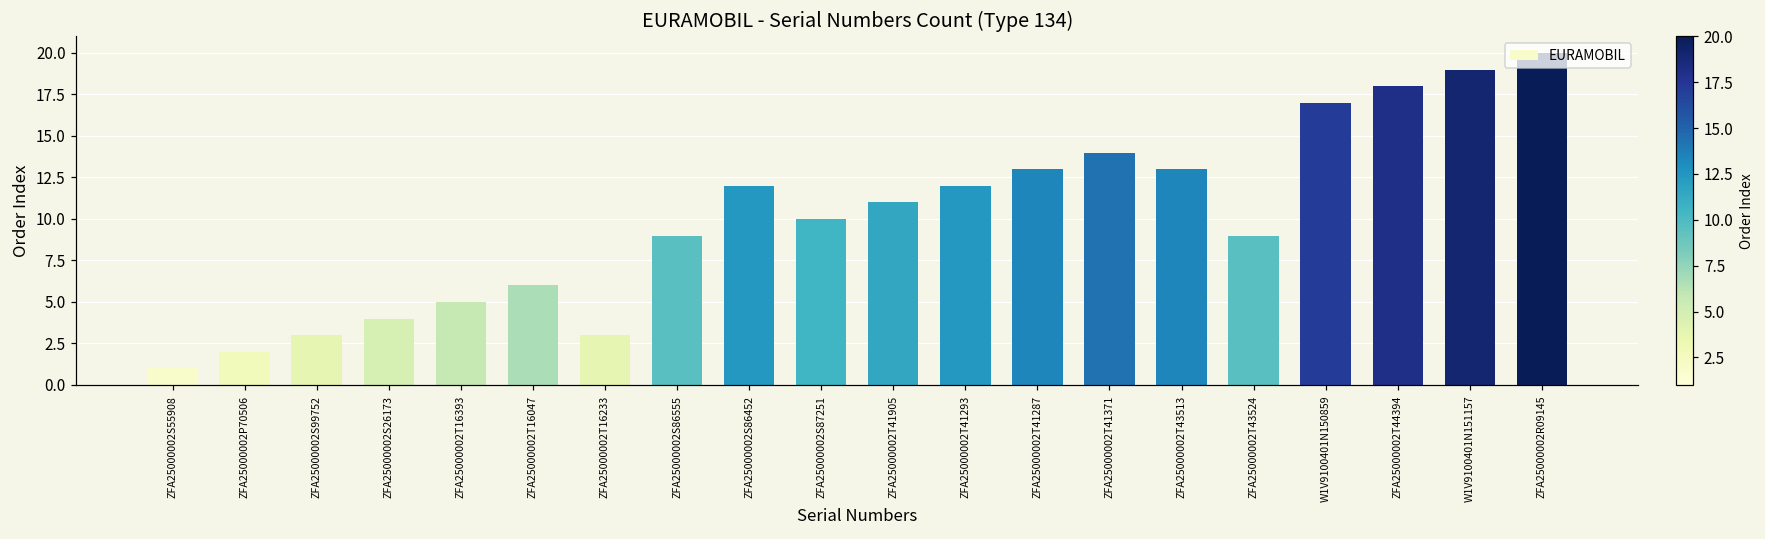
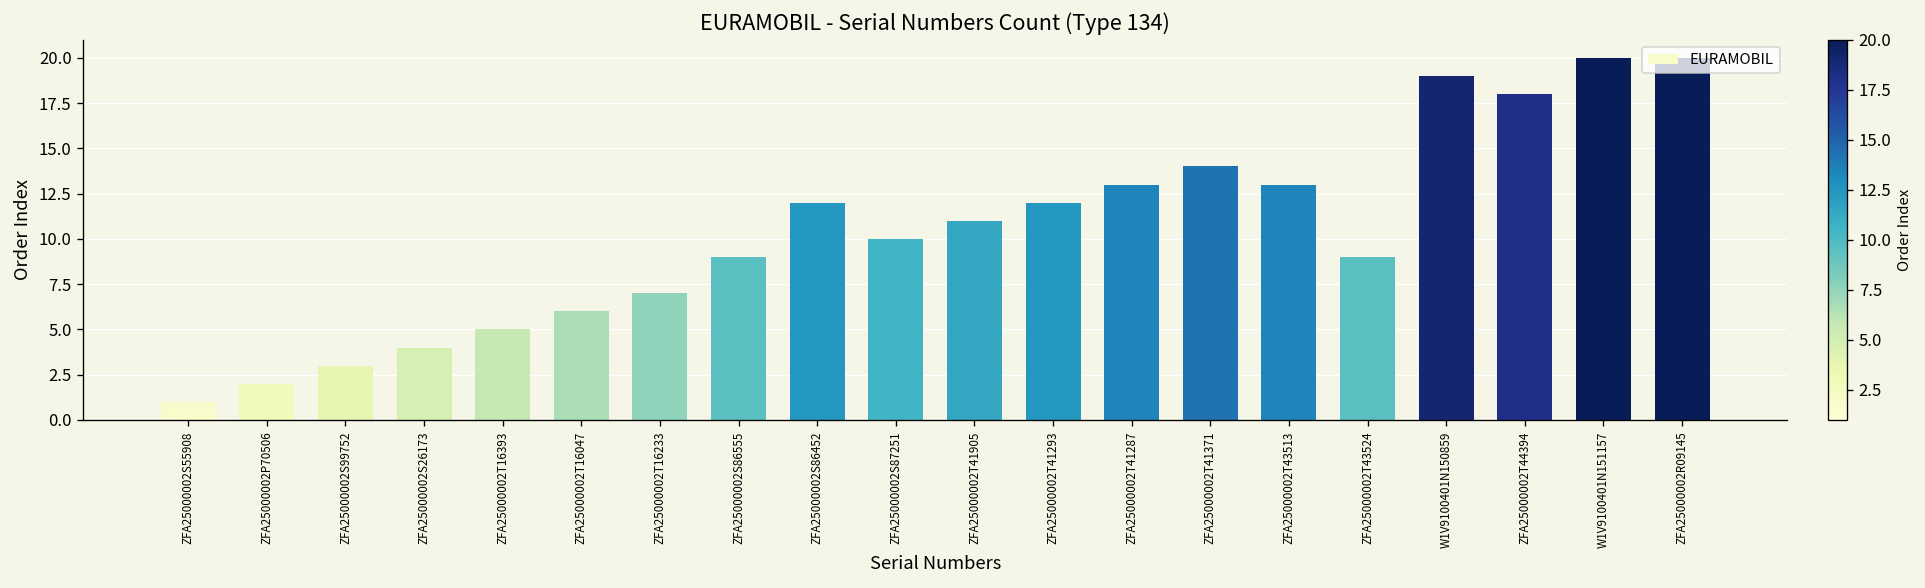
ZFA25000002T16233: 3 -> 7
W1V9100401N150859: 17 -> 19
W1V9100401N151157: 19 -> 20
